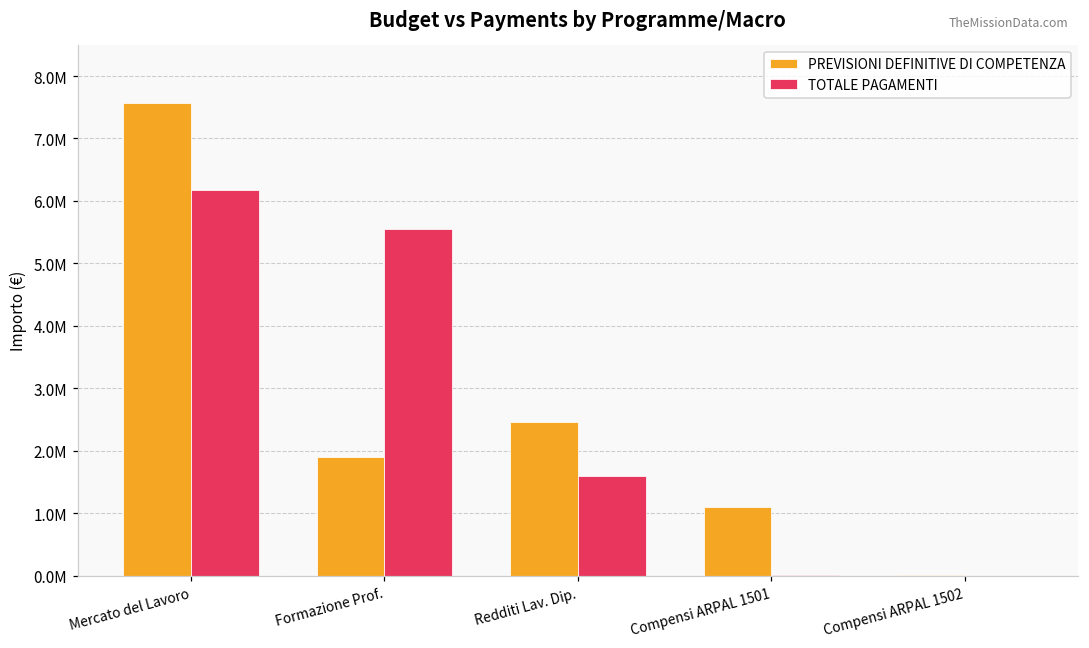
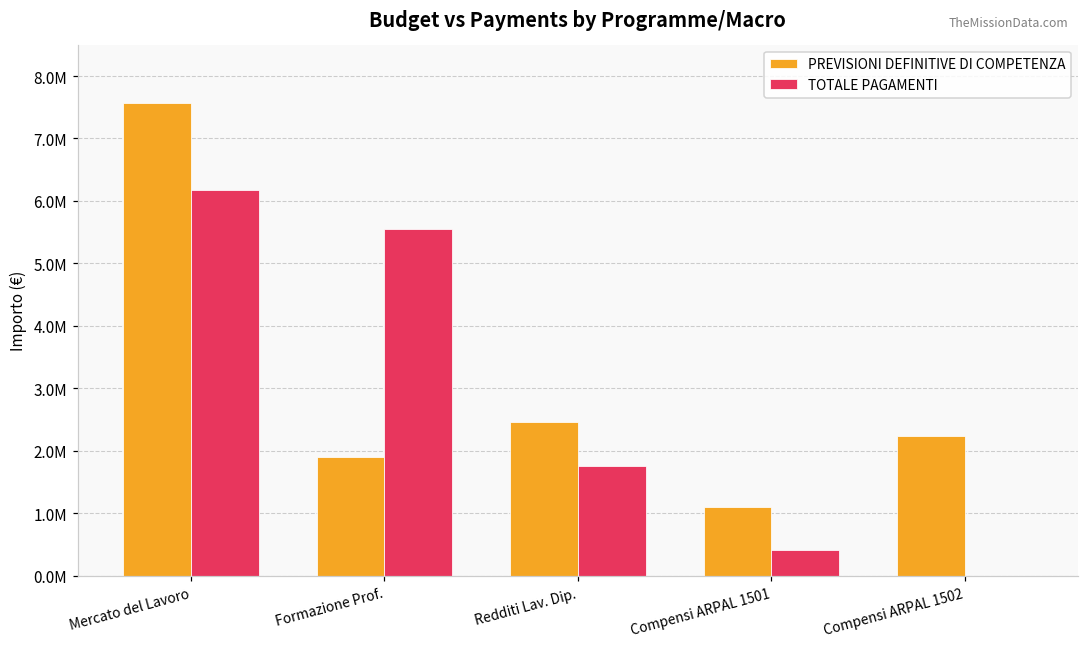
TOTALE PAGAMENTI, Redditi Lav. Dip.: 1600000 -> 1800000
TOTALE PAGAMENTI, Compensi ARPAL 1501: 0 -> 400000
PREVISIONI DEFINITIVE DI COMPETENZA, Compensi ARPAL 1502: 0 -> 2200000
